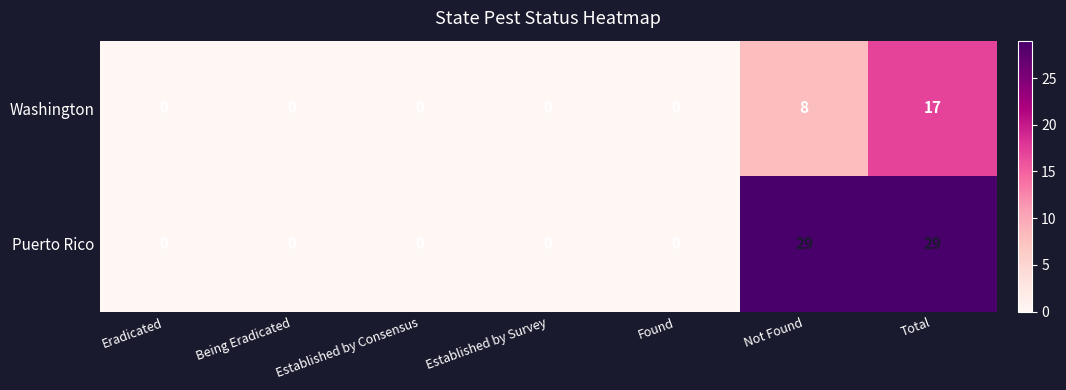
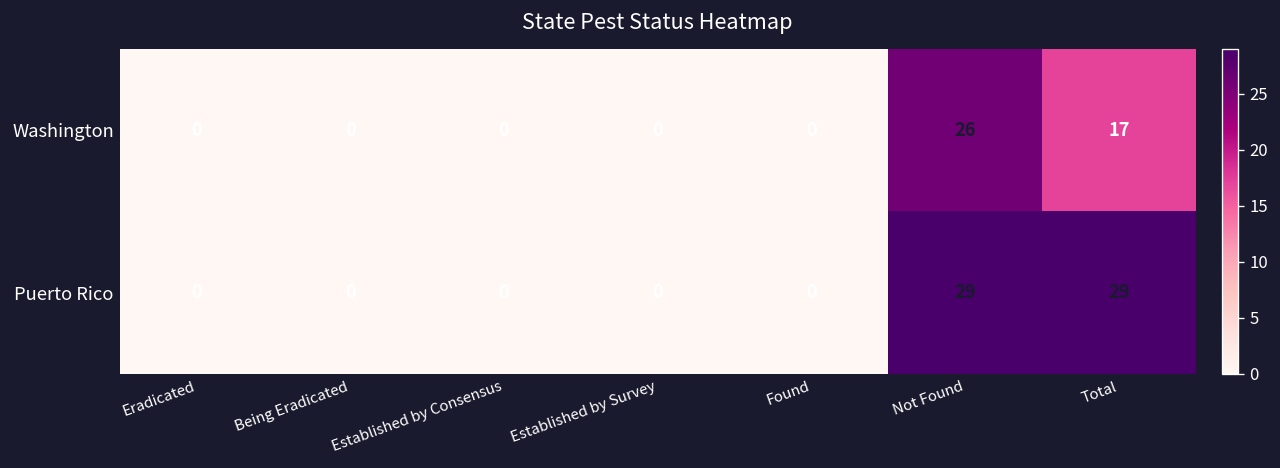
Washington, Not Found: 8 -> 26
